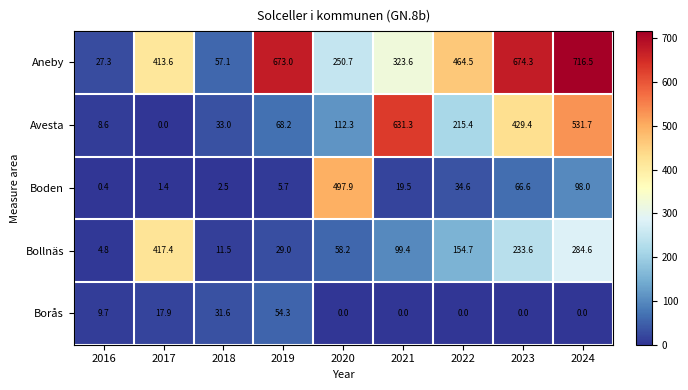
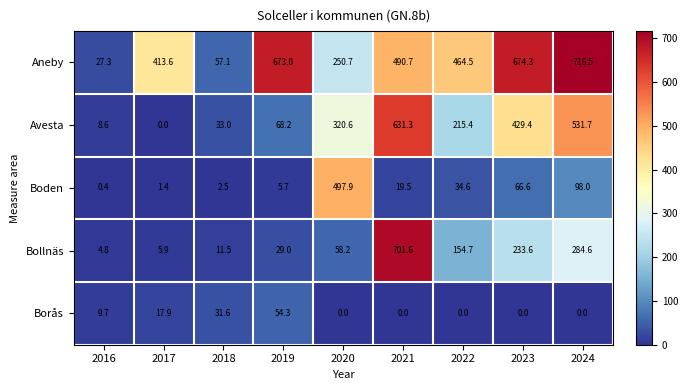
Aneby, 2021: 323.6 -> 490.7
Avesta, 2020: 112.3 -> 320.6
Bollnäs, 2017: 417.4 -> 5.9
Bollnäs, 2021: 99.4 -> 701.6
